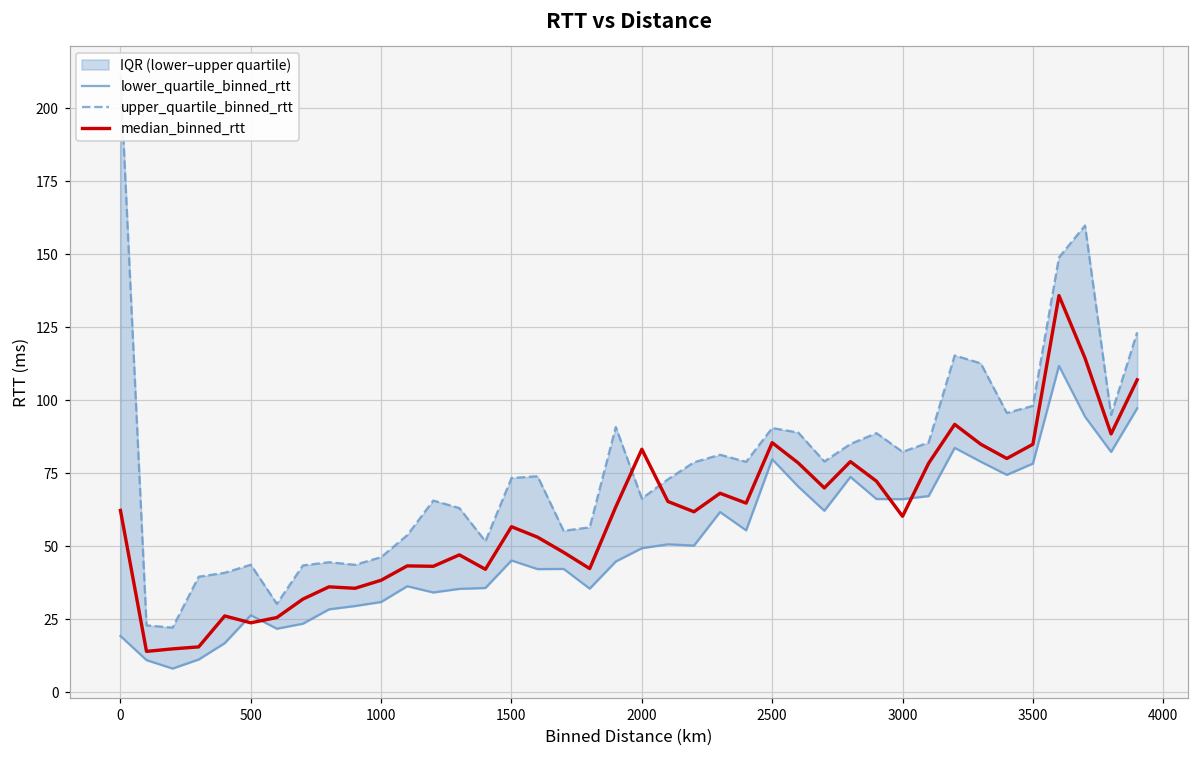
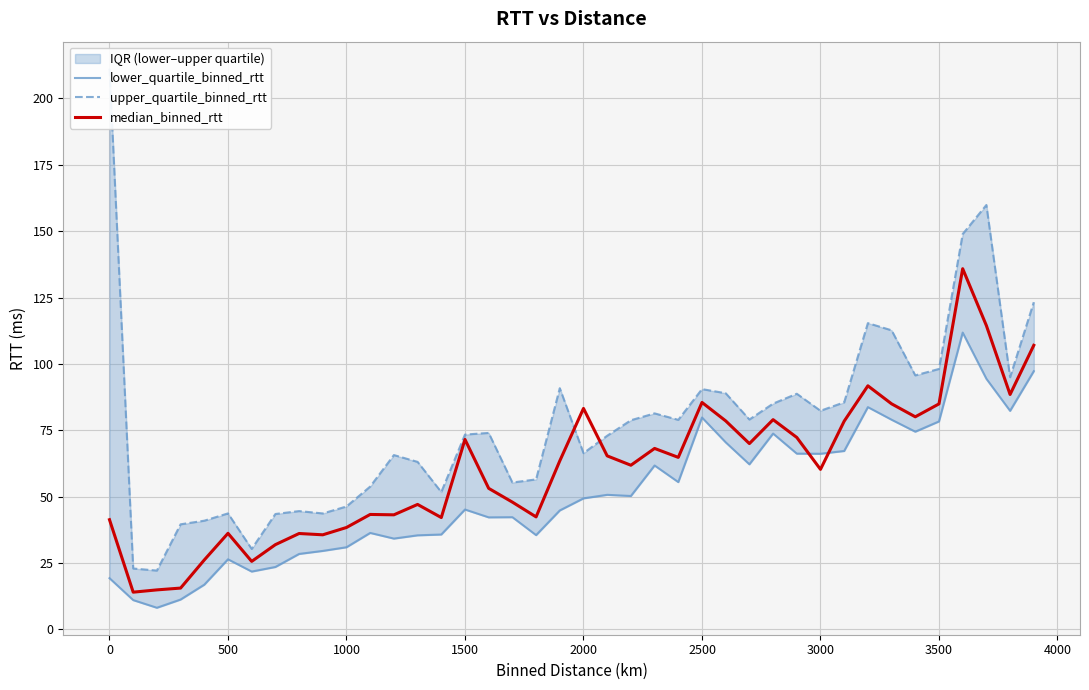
median_binned_rtt, 0: 62 -> 41
median_binned_rtt, 500: 24 -> 36
median_binned_rtt, 1500: 57 -> 72
